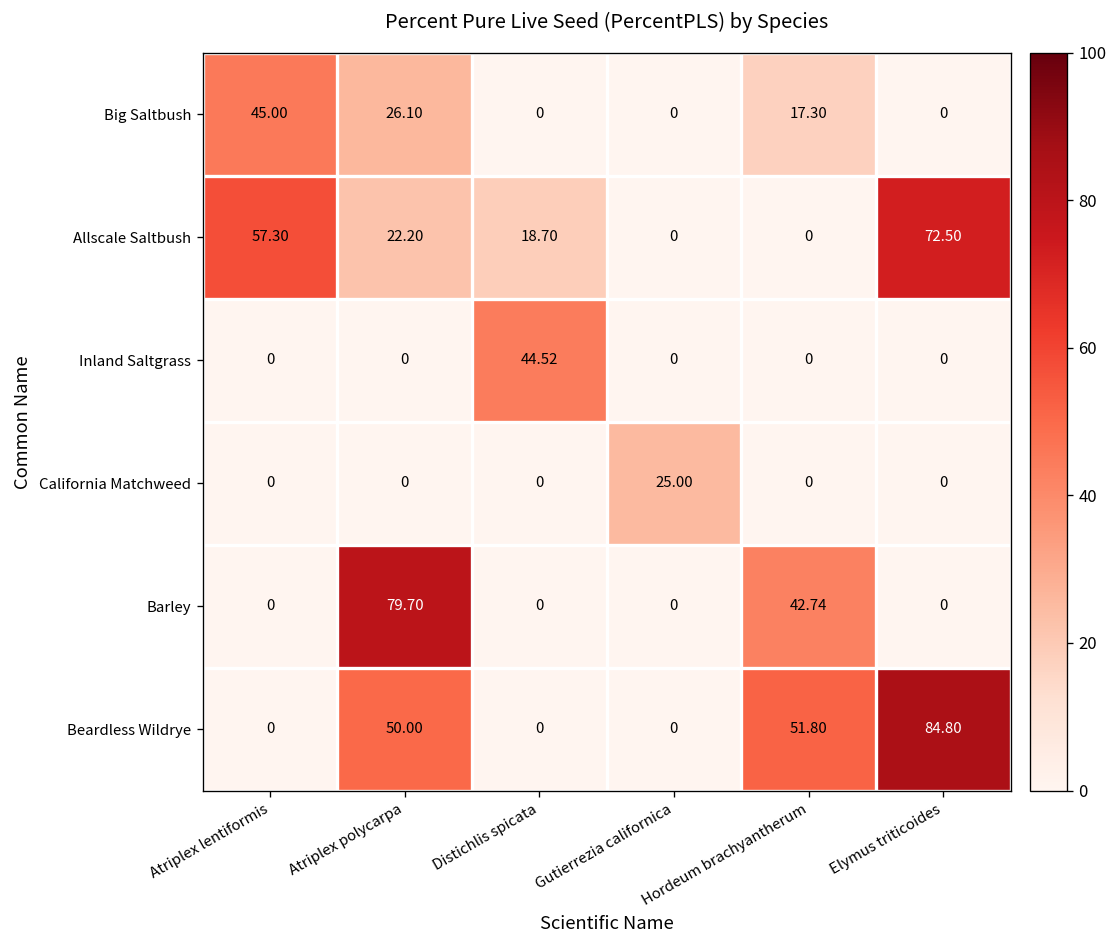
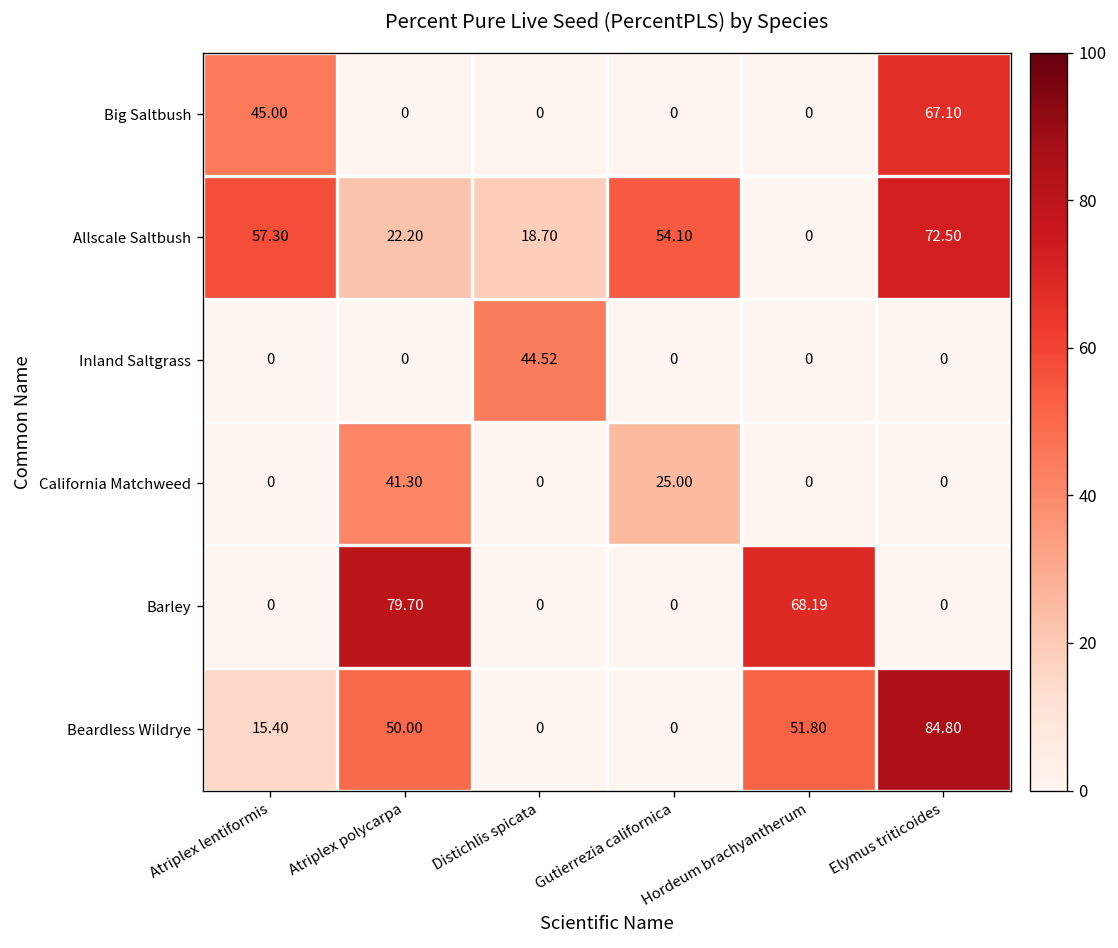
Big Saltbush, Atriplex polycarpa: 26.10 -> 0
Big Saltbush, Hordeum brachyantherum: 17.30 -> 0
Big Saltbush, Elymus triticoides: 0 -> 67.10
Allscale Saltbush, Gutierrezia californica: 0 -> 54.10
California Matchweed, Atriplex polycarpa: 0 -> 41.30
Barley, Hordeum brachyantherum: 42.74 -> 68.19
Beardless Wildrye, Atriplex lentiformis: 0 -> 15.40
